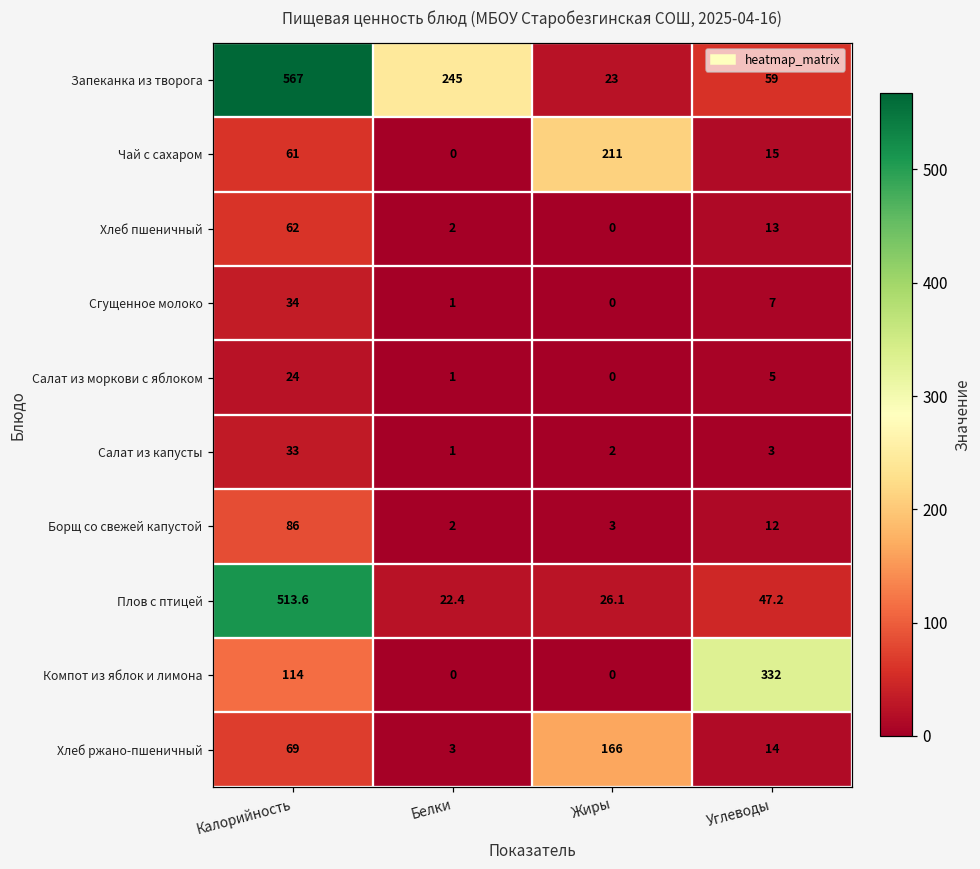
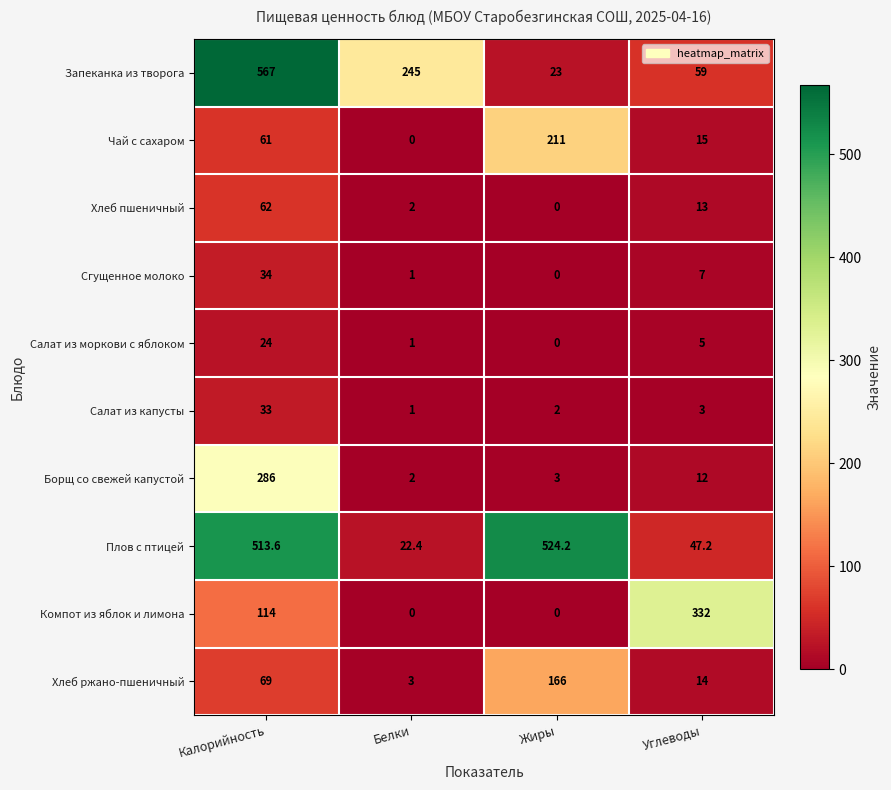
Борщ со свежей капустой, Калорийность: 86 -> 286
Плов с птицей, Жиры: 26.1 -> 524.2
